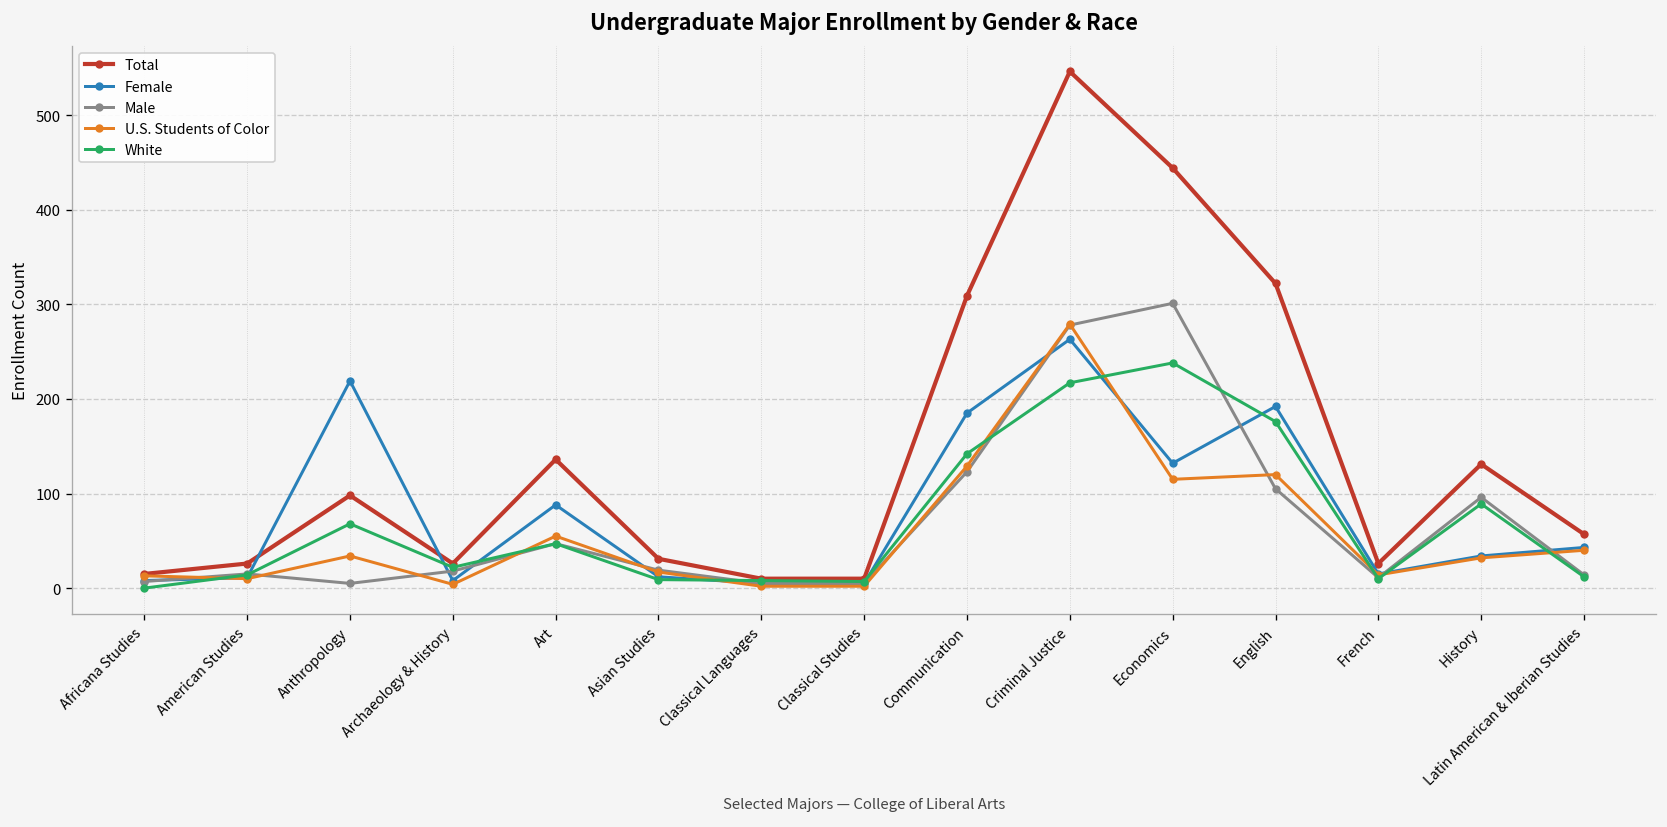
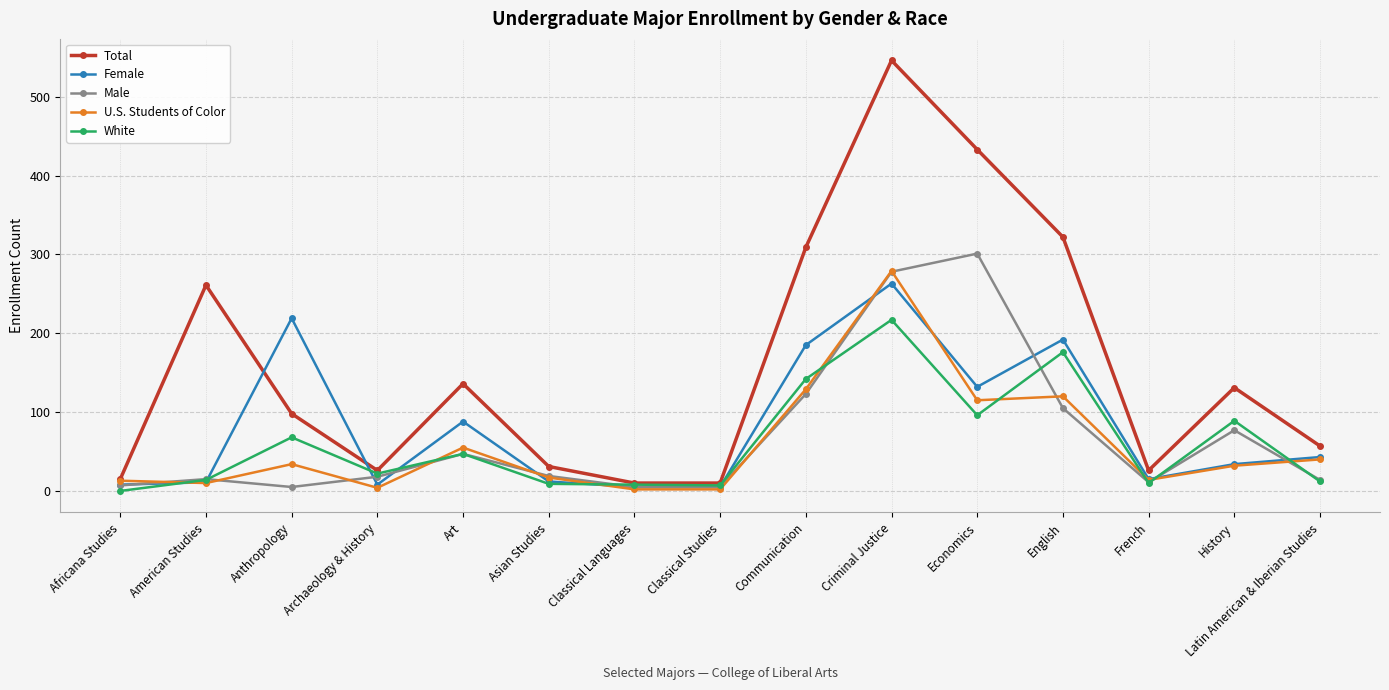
Total, American Studies: 30 -> 260
Total, Economics: 440 -> 430
White, Economics: 240 -> 100
Male, History: 100 -> 80
